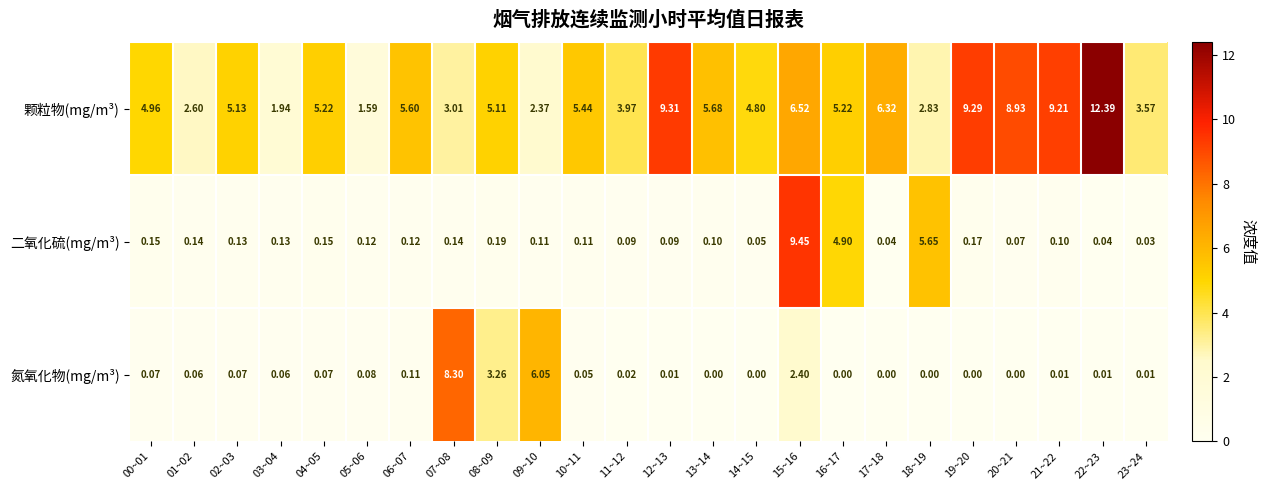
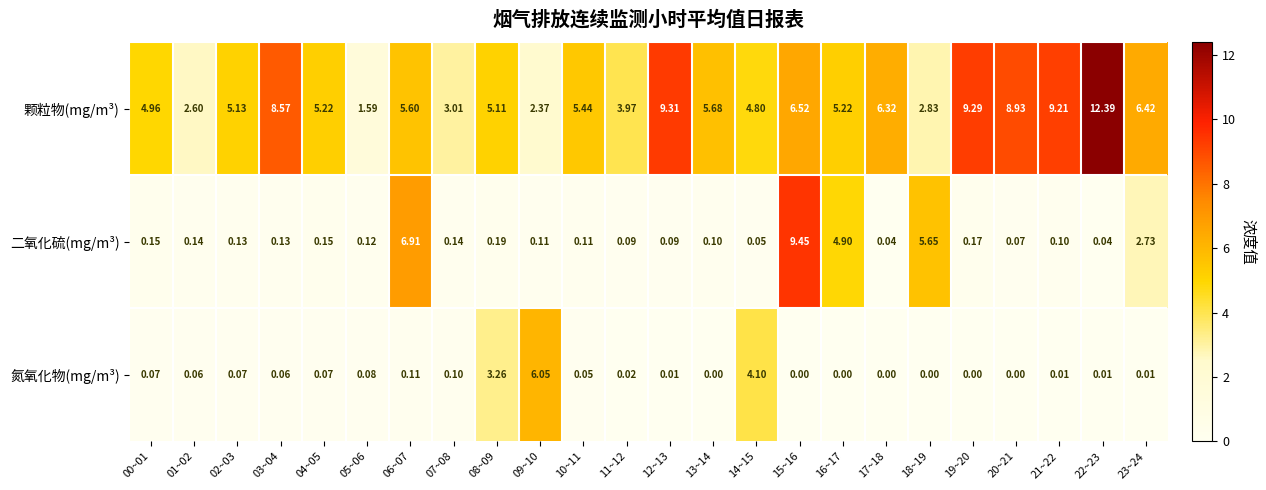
颗粒物(mg/m³), 03~04: 1.94 -> 8.57
颗粒物(mg/m³), 23~24: 3.57 -> 6.42
二氧化硫(mg/m³), 06~07: 0.12 -> 6.91
二氧化硫(mg/m³), 23~24: 0.03 -> 2.73
氮氧化物(mg/m³), 07~08: 8.30 -> 0.10
氮氧化物(mg/m³), 14~15: 0.00 -> 4.10
氮氧化物(mg/m³), 15~16: 2.40 -> 0.00
